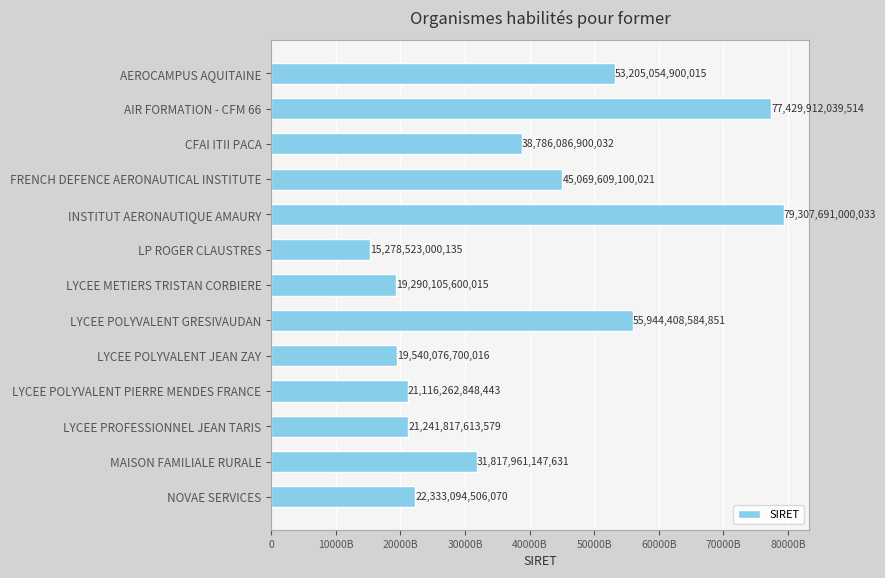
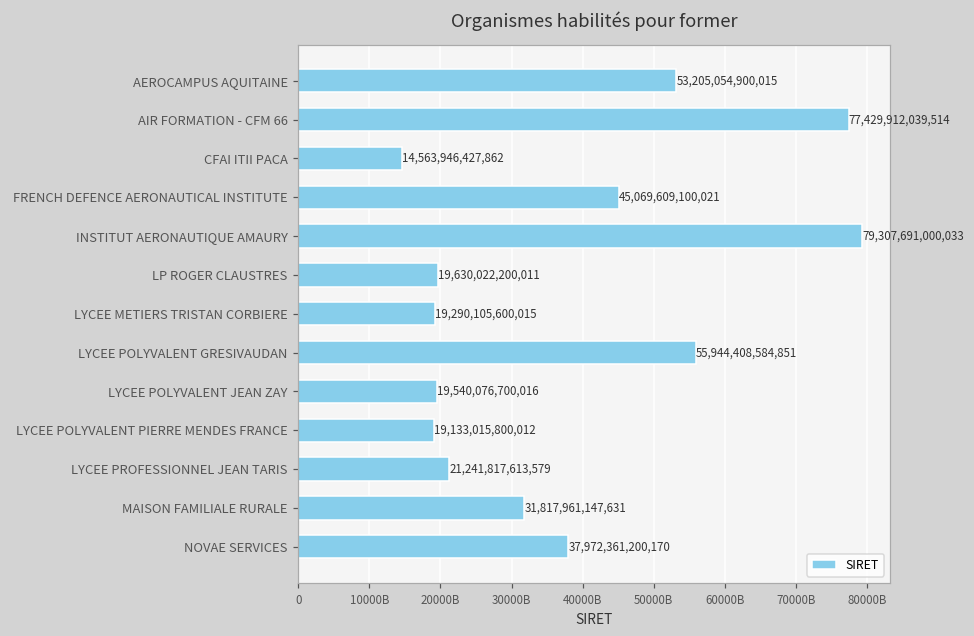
CFAI ITII PACA: 38,786,086,900,032 -> 14,563,946,427,862
LP ROGER CLAUSTRES: 15,278,523,000,135 -> 19,630,022,200,011
LYCEE POLYVALENT PIERRE MENDES FRANCE: 21,116,262,848,443 -> 19,133,015,800,012
NOVAE SERVICES: 22,333,094,506,070 -> 37,972,361,200,170
